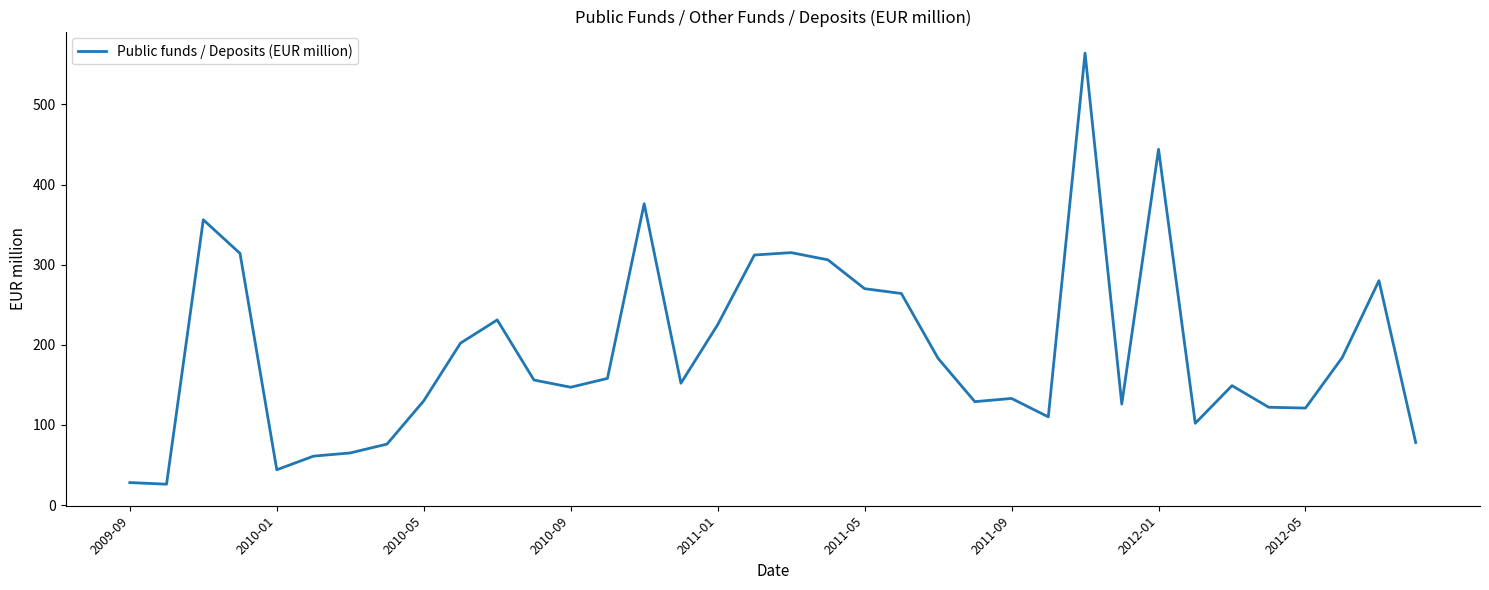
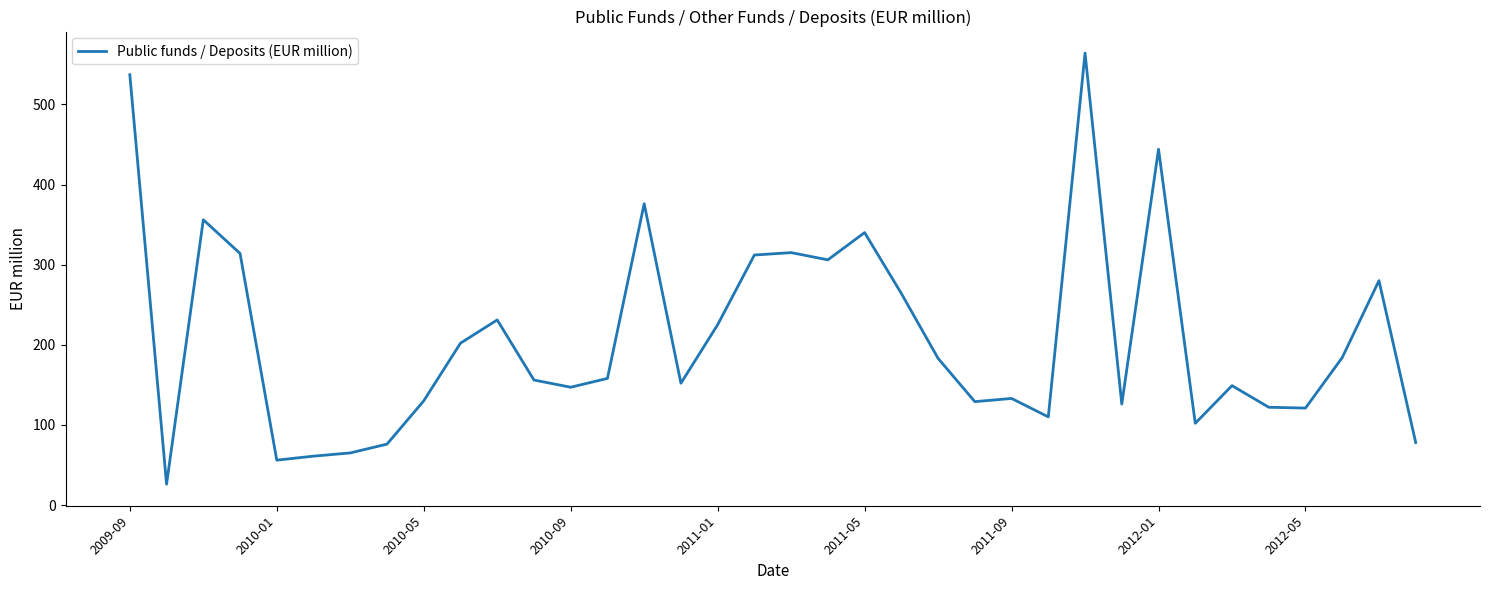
2009-09: 30 -> 540
2010-01: 40 -> 60
2011-05: 270 -> 340
